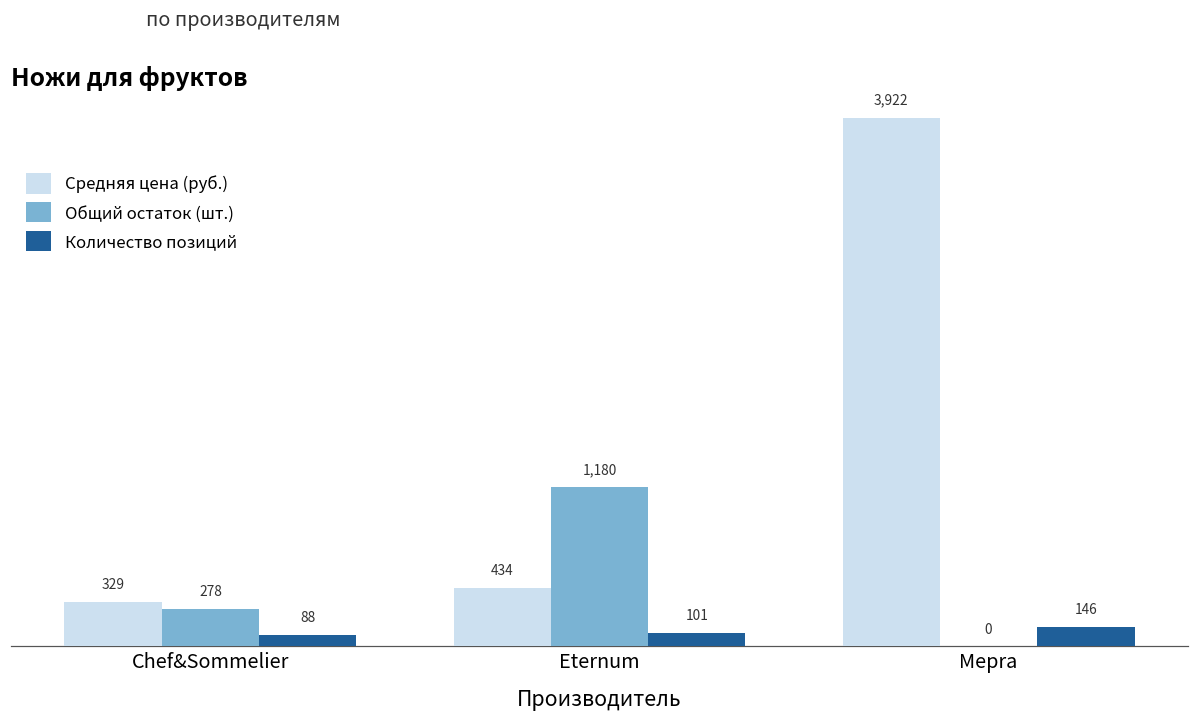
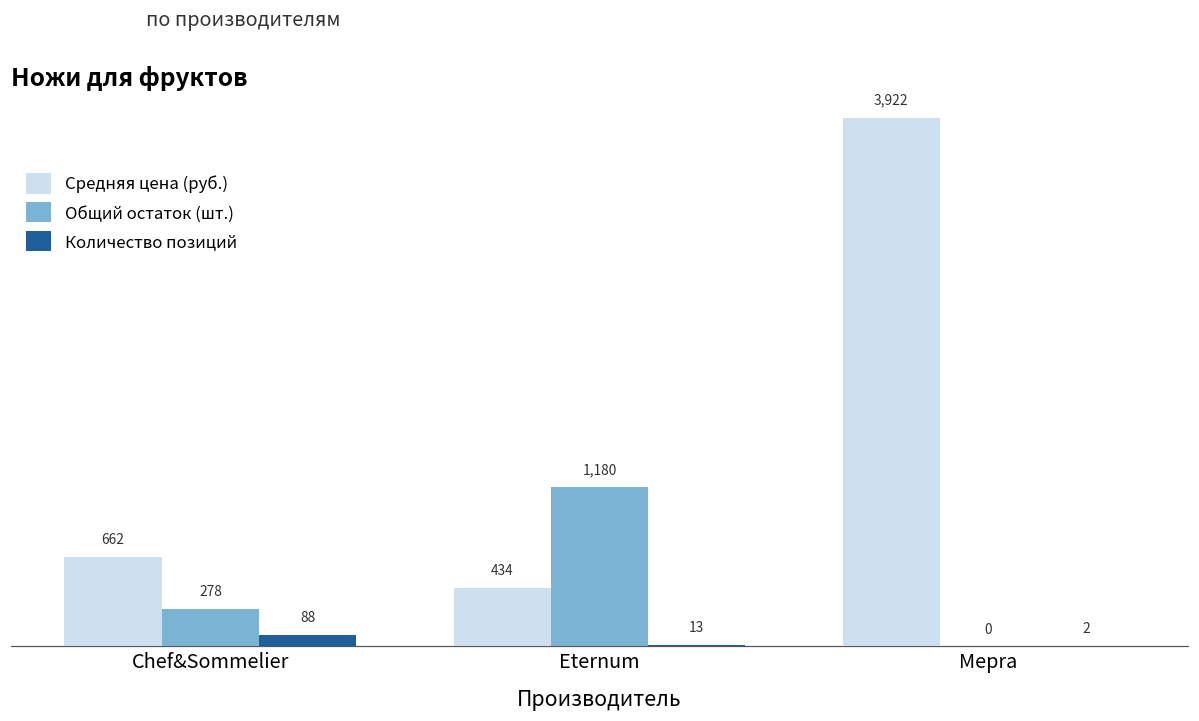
Средняя цена (руб.), Chef&Sommelier: 329 -> 662
Количество позиций, Eternum: 101 -> 13
Количество позиций, Mepra: 146 -> 2
